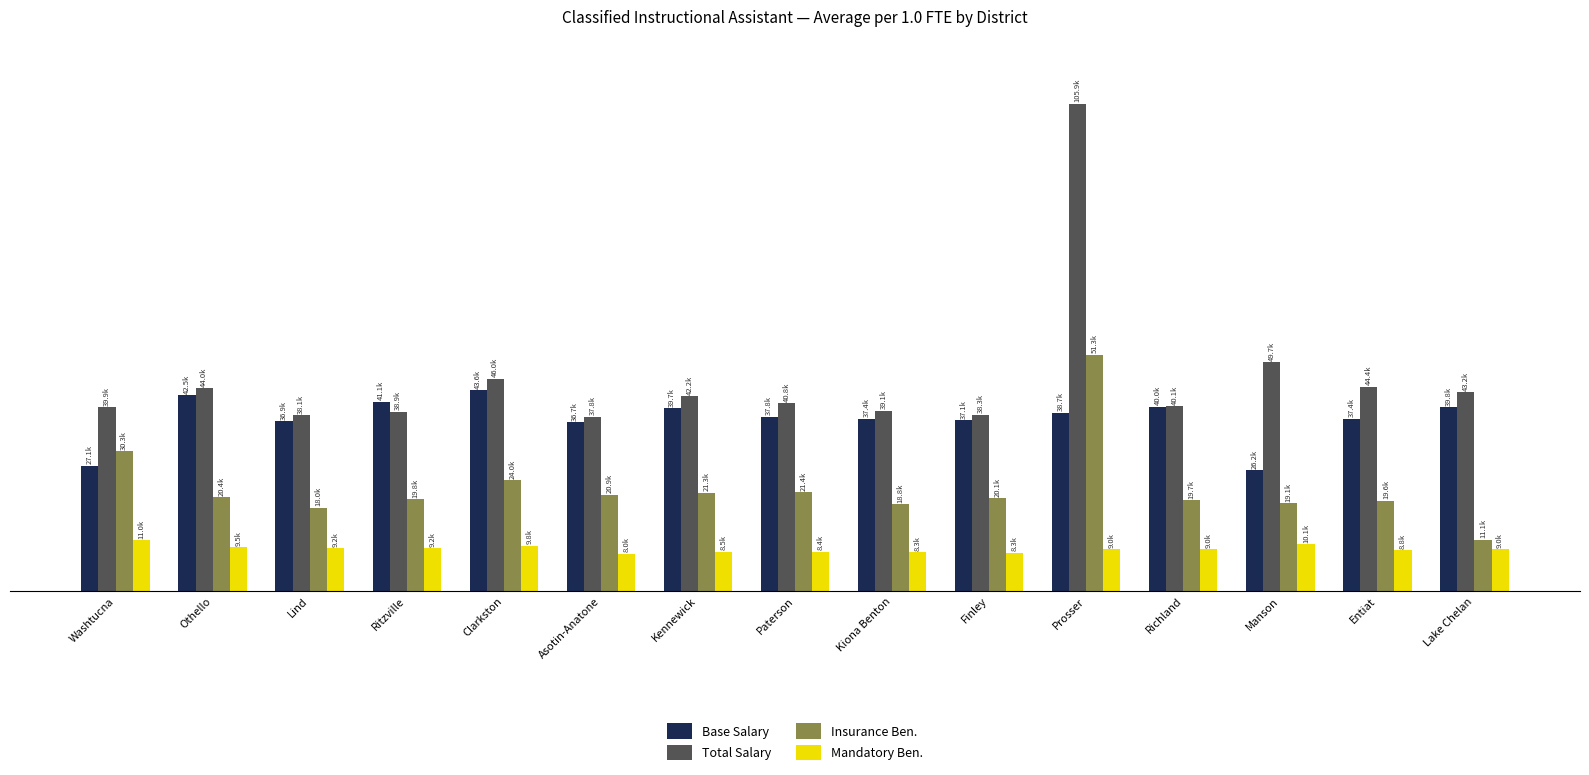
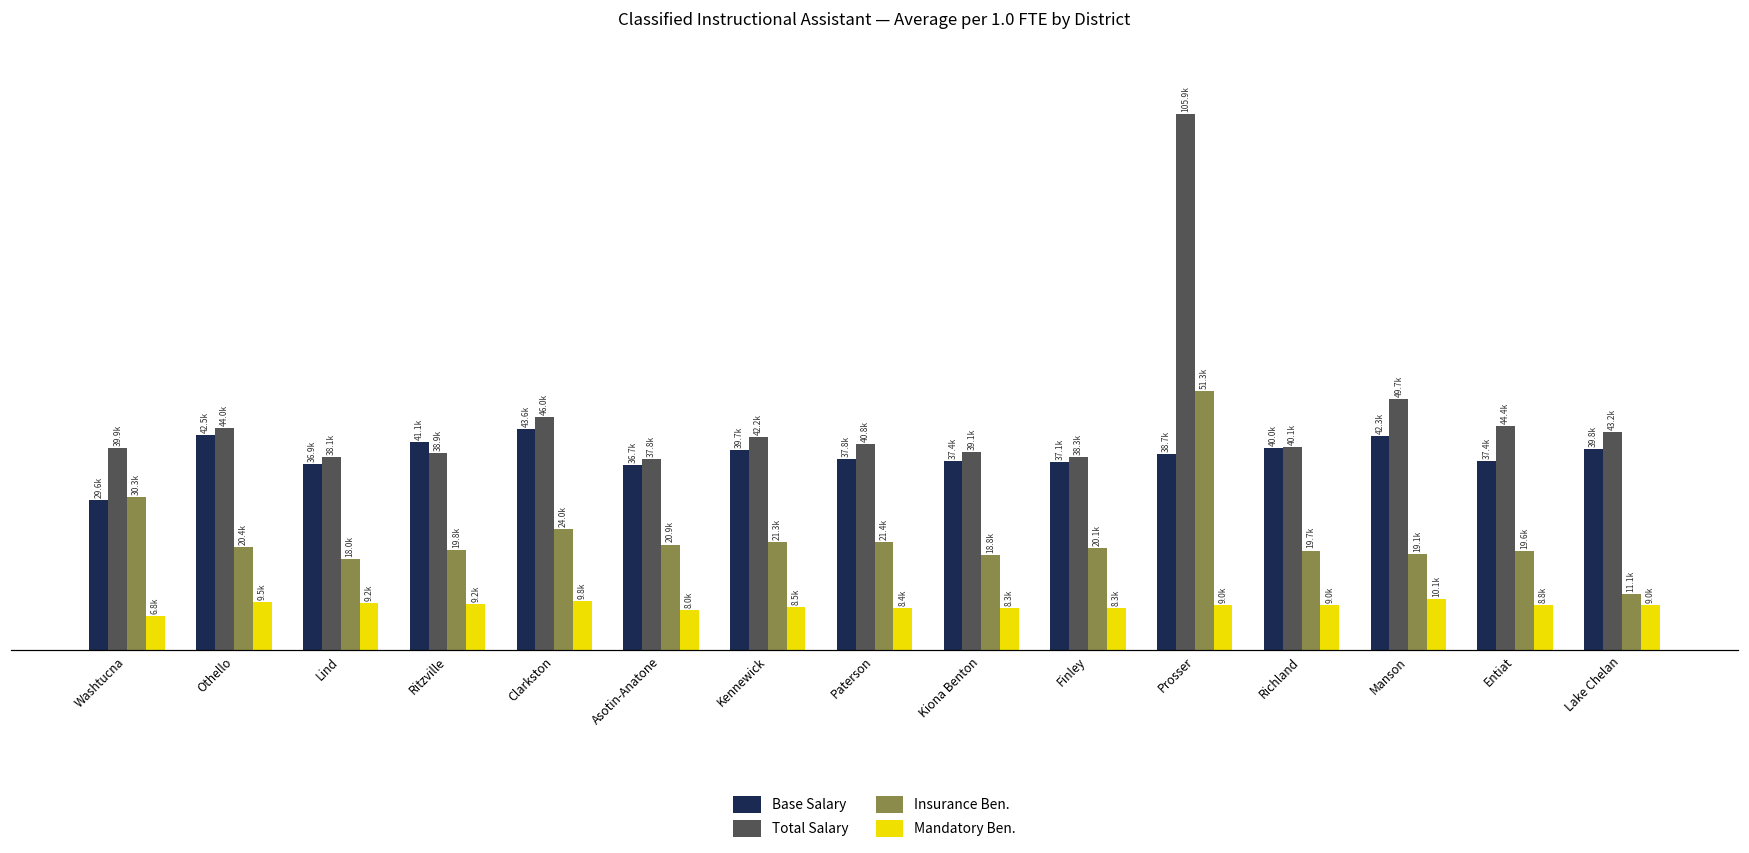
Base Salary, Washtucna: 27.1k -> 29.6k
Mandatory Ben., Washtucna: 11.0k -> 6.8k
Base Salary, Manson: 26.2k -> 42.3k
